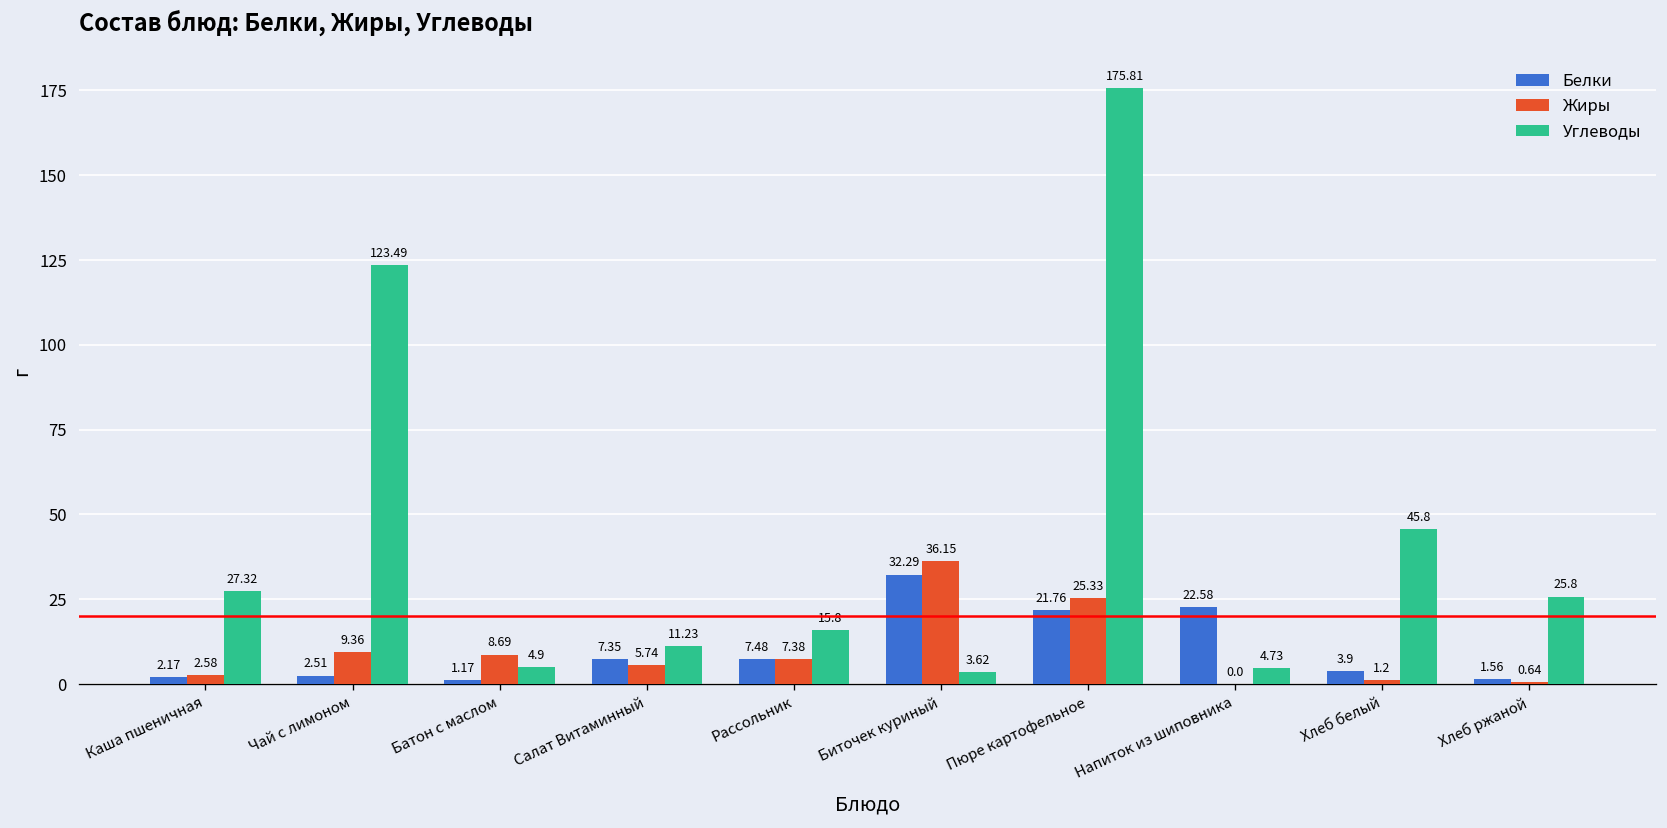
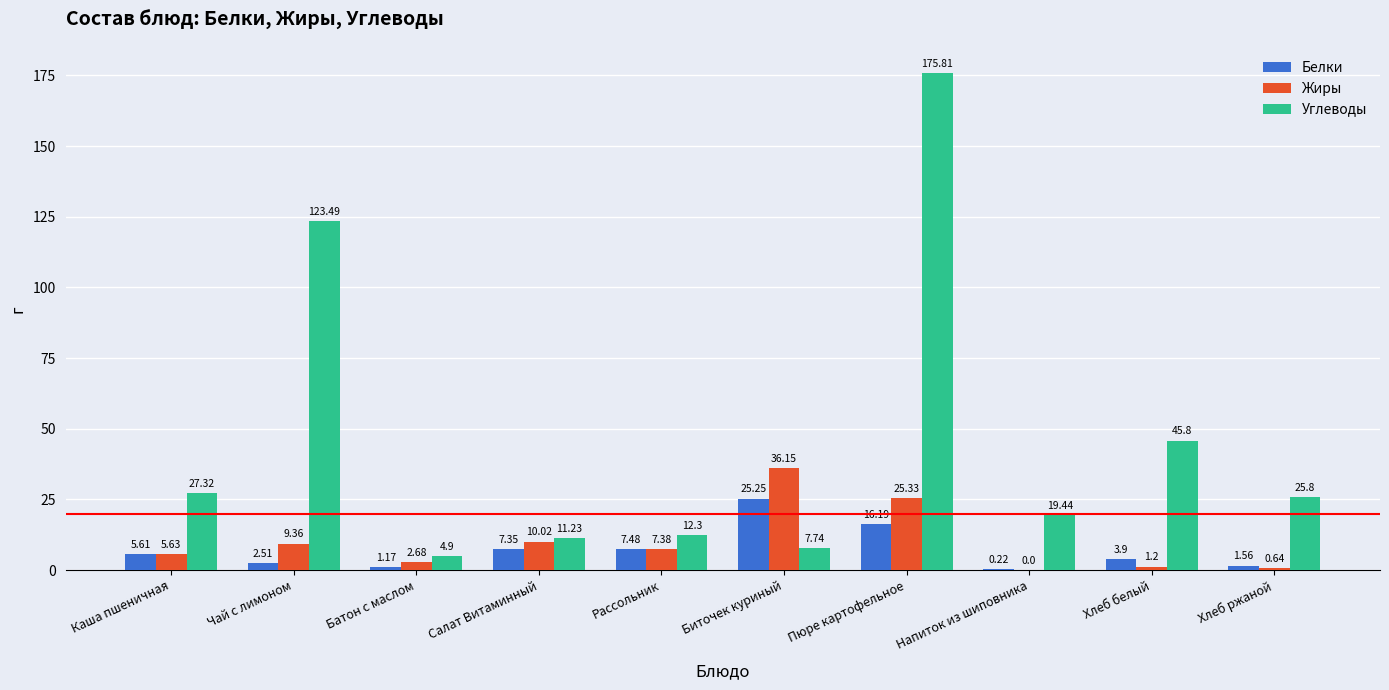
Белки, Каша пшеничная: 2.17 -> 5.61
Жиры, Каша пшеничная: 2.58 -> 5.63
Жиры, Батон с маслом: 8.69 -> 2.68
Жиры, Салат Витаминный: 5.74 -> 10.02
Углеводы, Рассольник: 15.8 -> 12.3
Белки, Биточек куриный: 32.29 -> 25.25
Углеводы, Биточек куриный: 3.62 -> 7.74
Белки, Пюре картофельное: 21.76 -> 16.19
Белки, Напиток из шиповника: 22.58 -> 0.22
Углеводы, Напиток из шиповника: 4.73 -> 19.44
